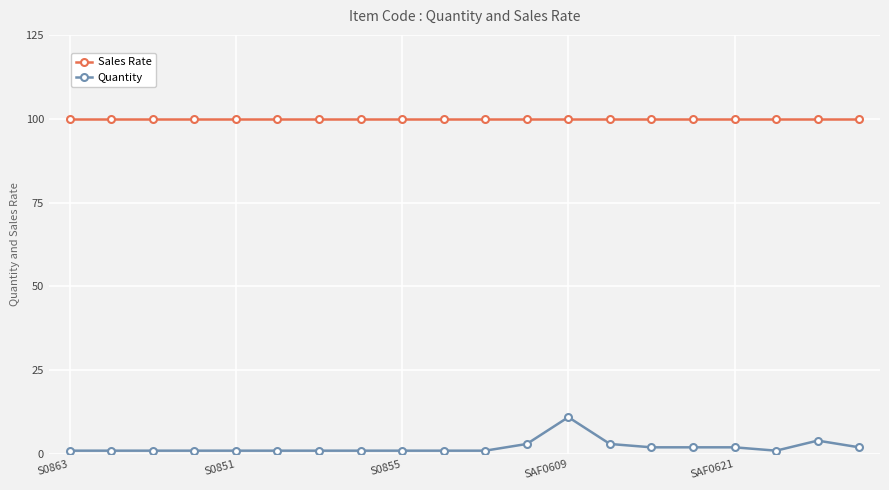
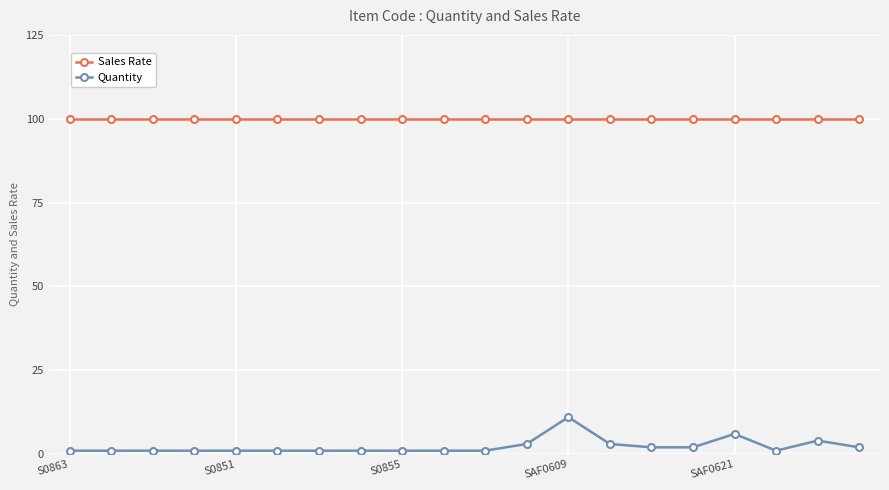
Quantity, SAF0621: 2 -> 6
